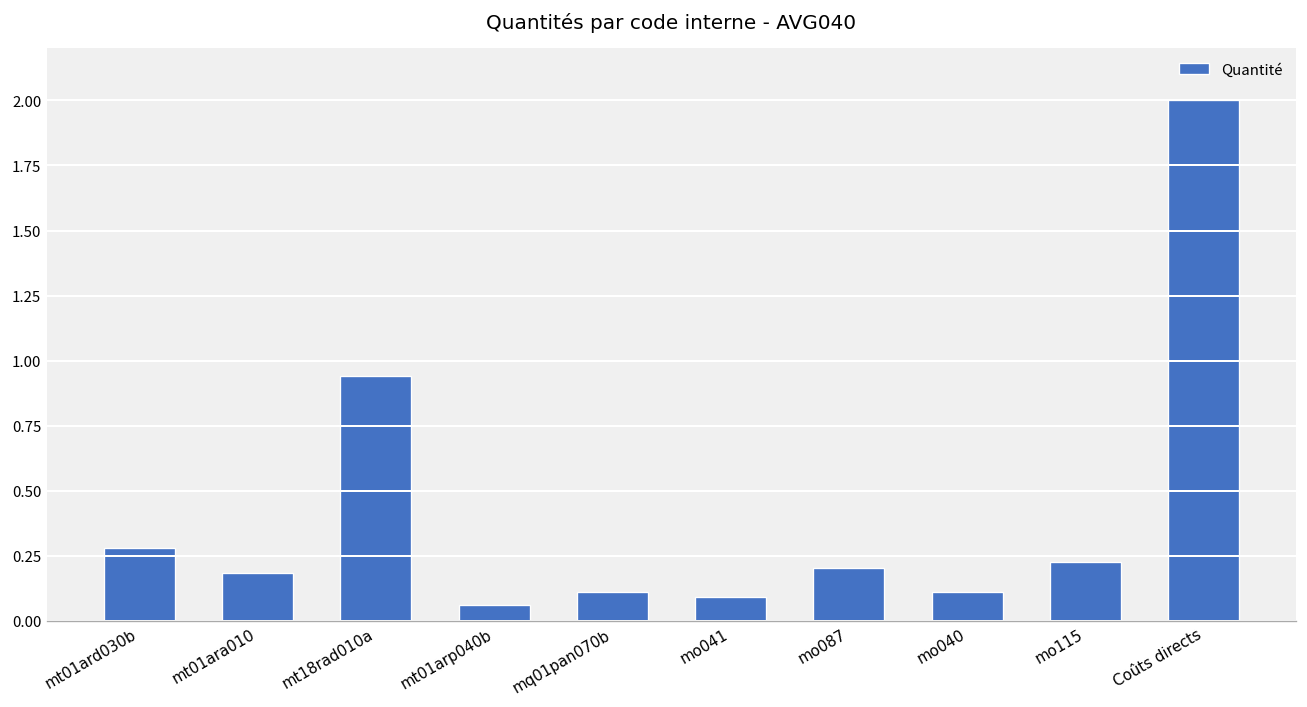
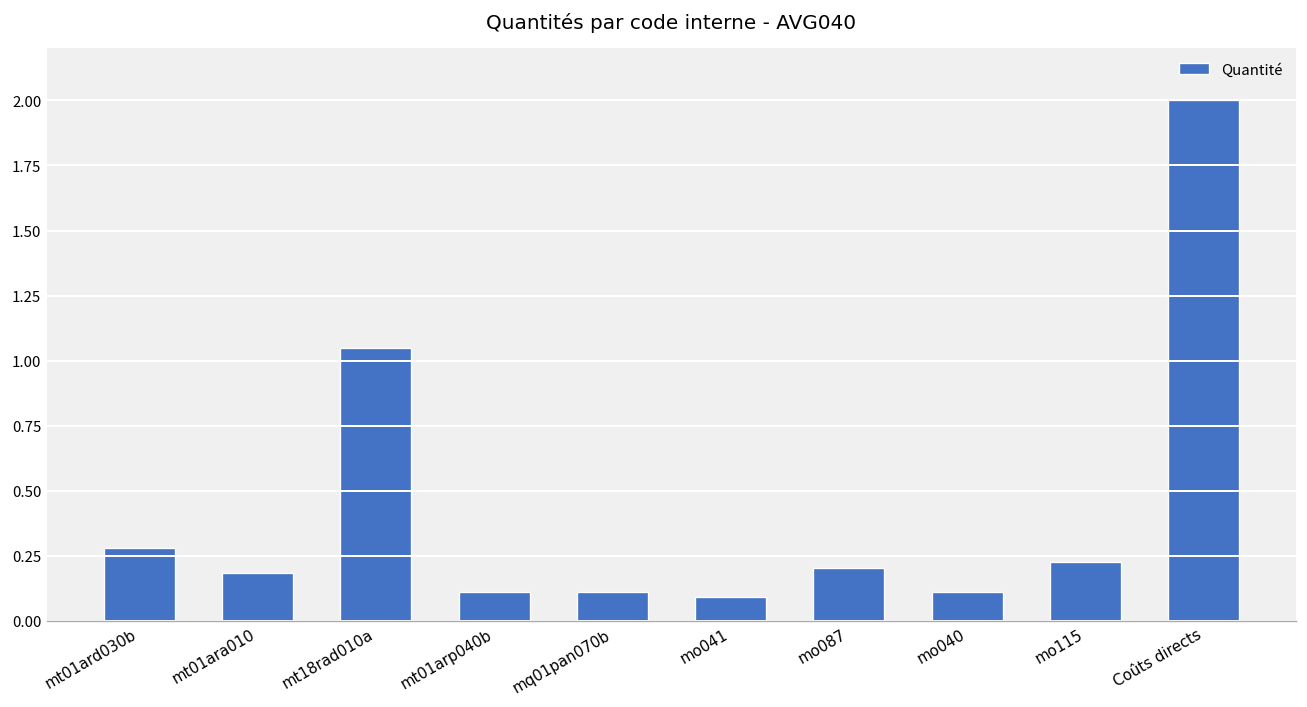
mt18rad010a: 0.94 -> 1.05
mt01arp040b: 0.06 -> 0.11
